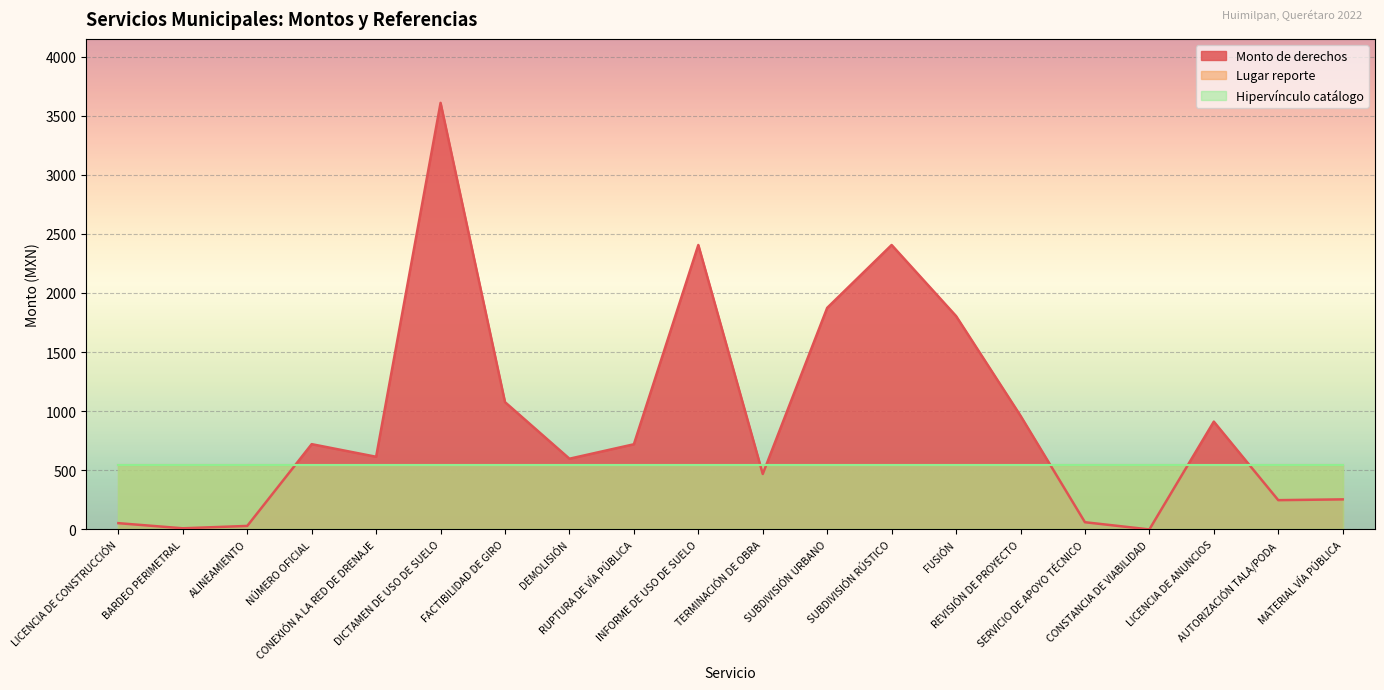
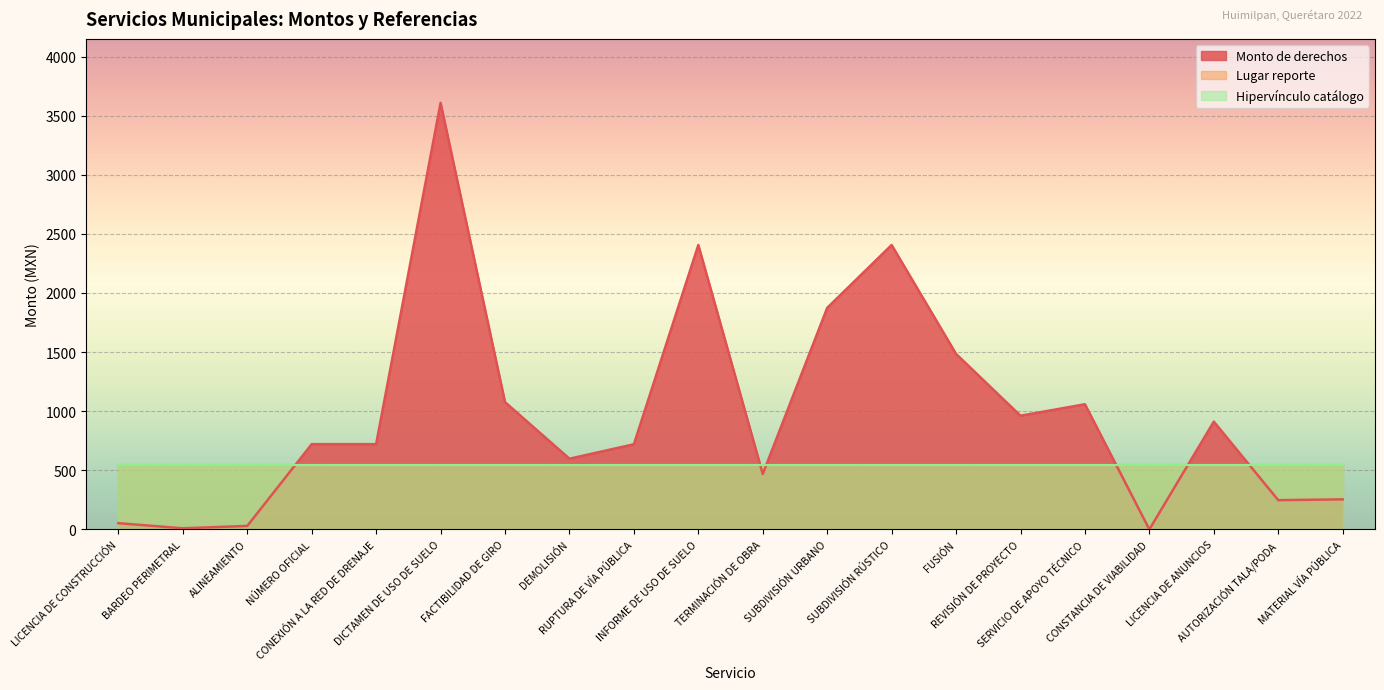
Monto de derechos, CONEXIÓN A LA RED DE DRENAJE: 610 -> 720
Monto de derechos, FUSIÓN: 1800 -> 1480
Monto de derechos, SERVICIO DE APOYO TÉCNICO: 60 -> 1060
